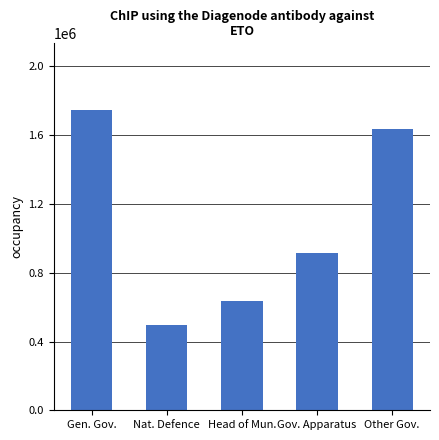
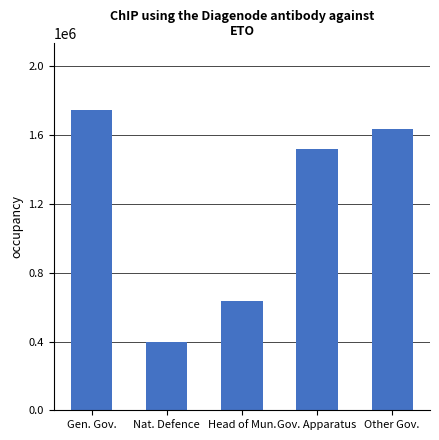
Nat. Defence: 500000 -> 400000
Gov. Apparatus: 910000 -> 1520000
